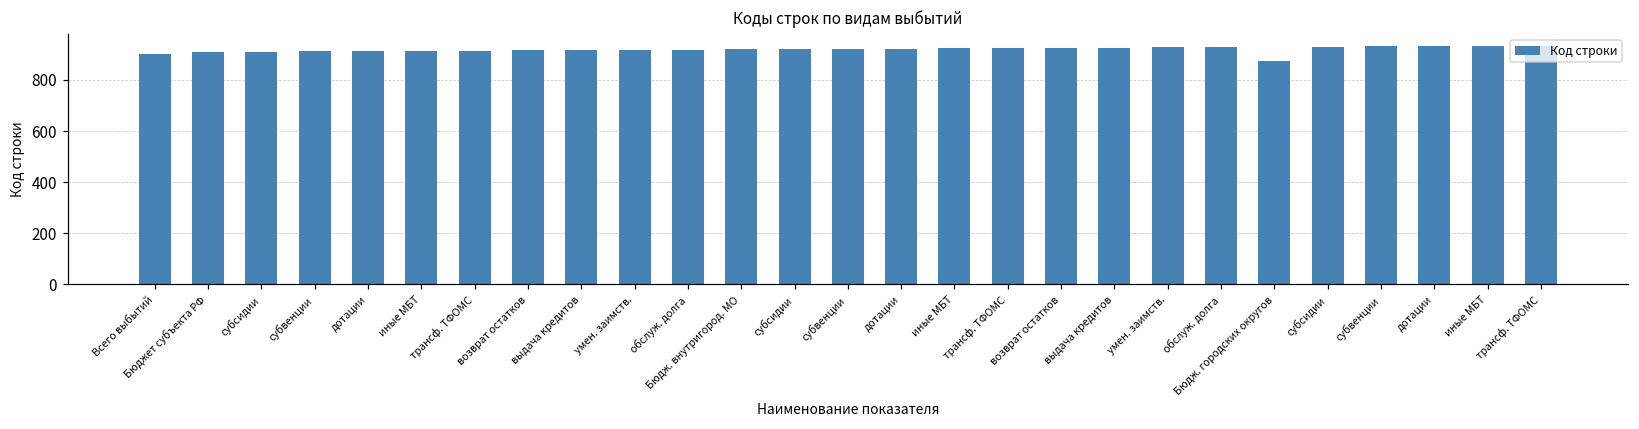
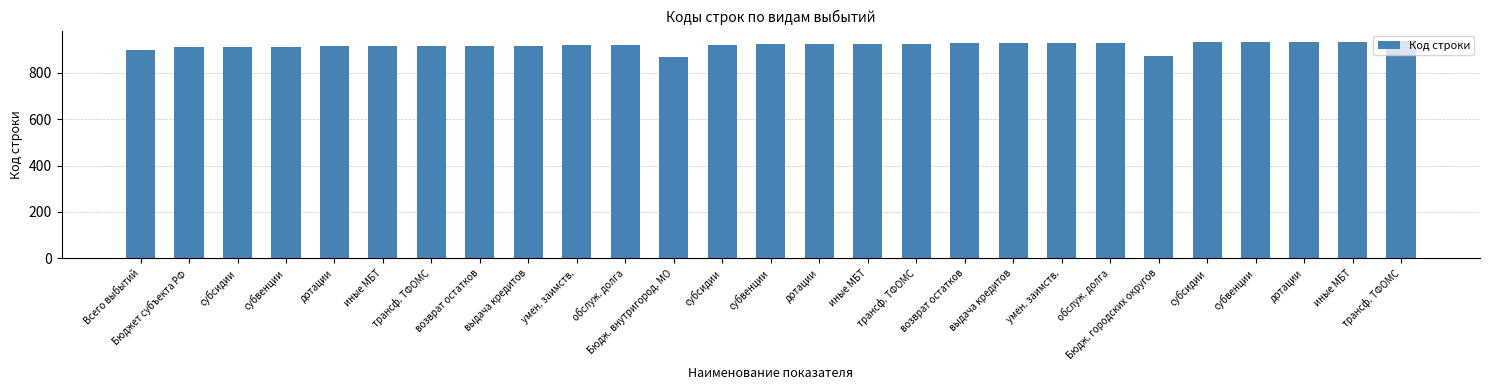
Бюдж. внутригород. МО: 920 -> 870
